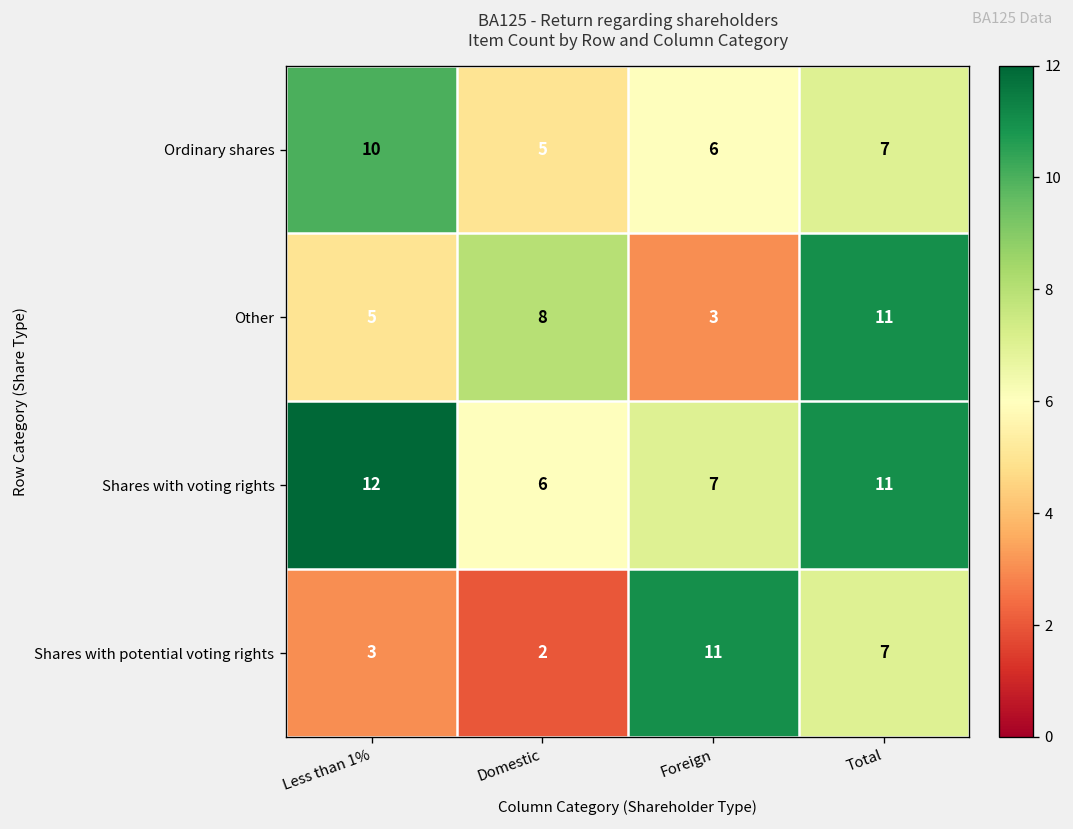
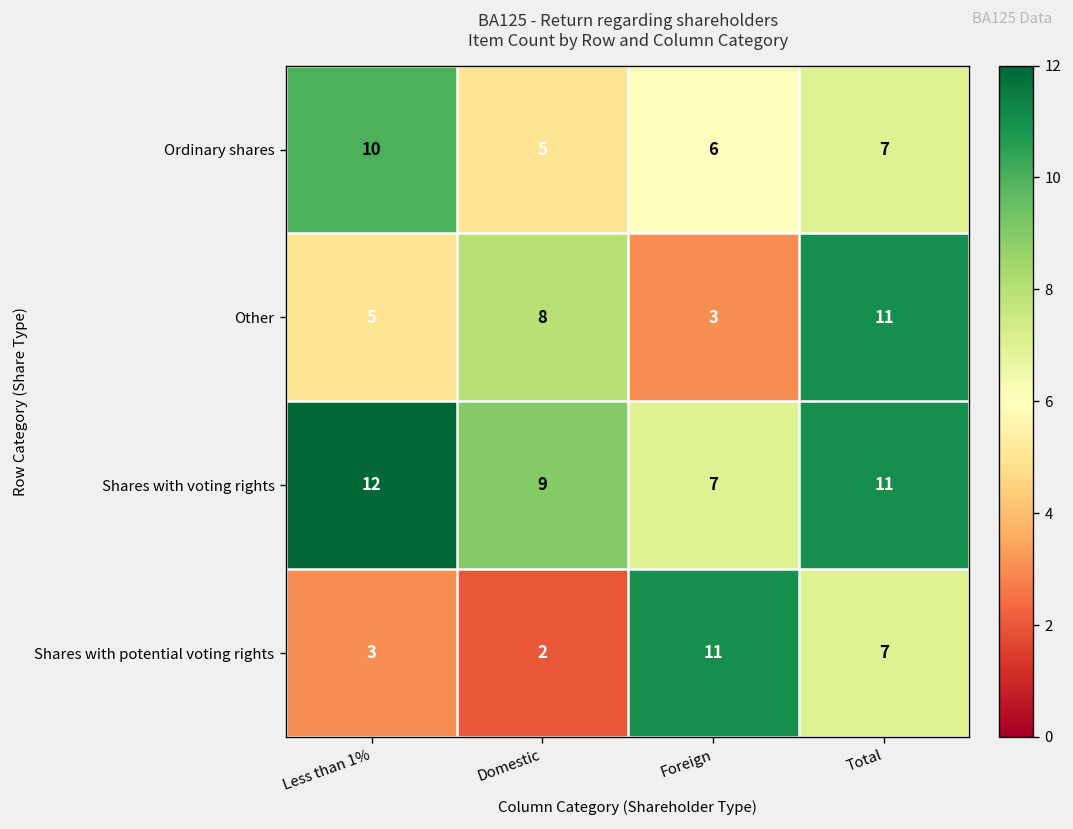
Shares with voting rights, Domestic: 6 -> 9
